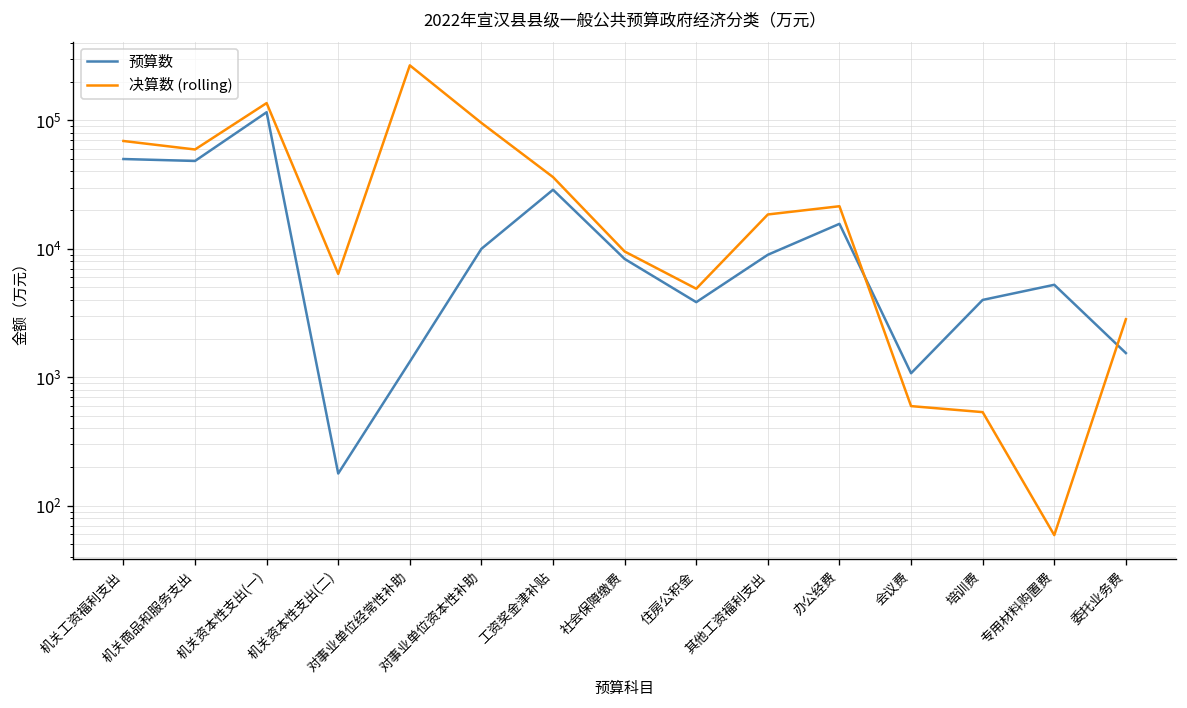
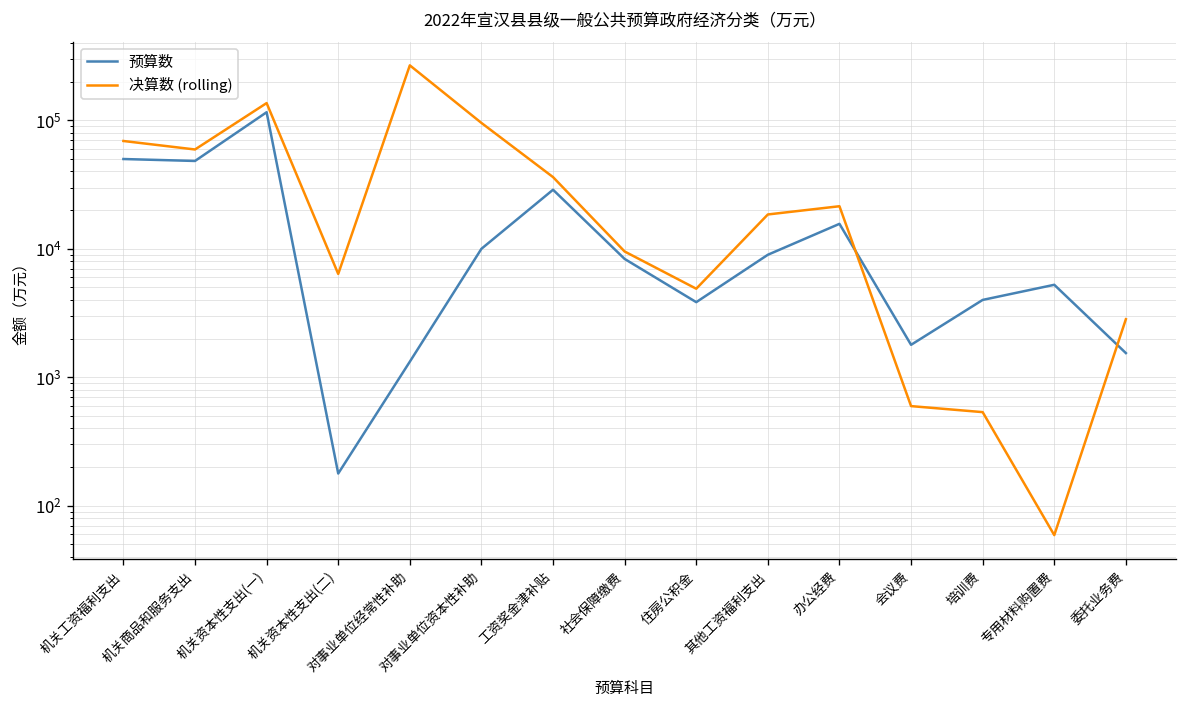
预算数, 会议费: 1100 -> 1800
